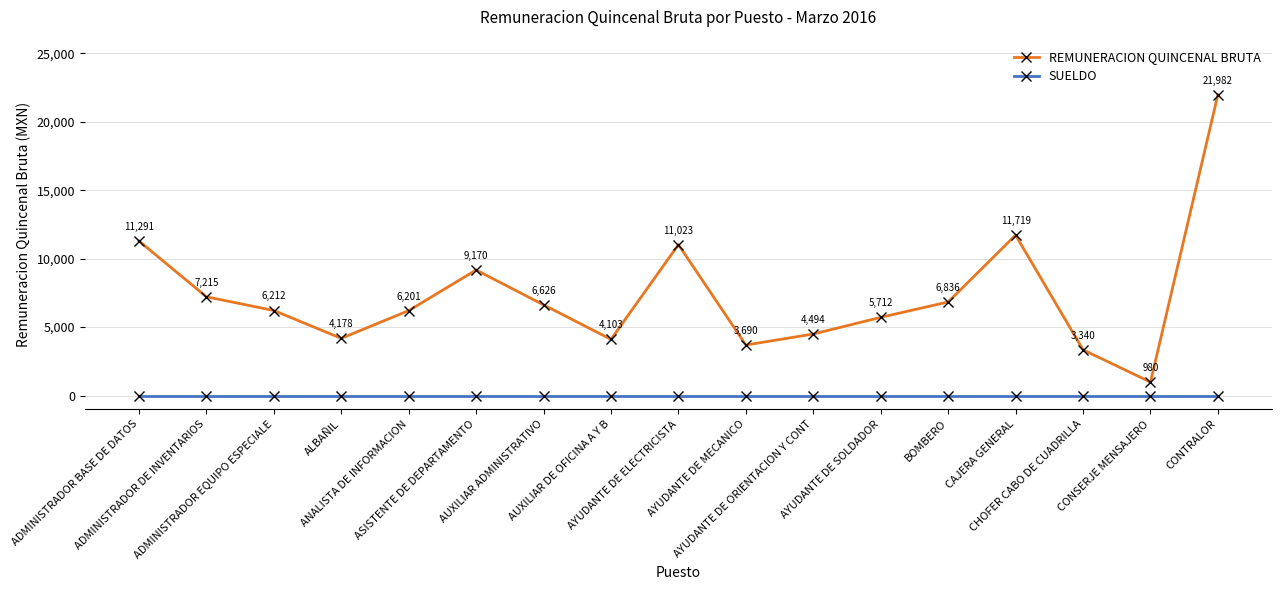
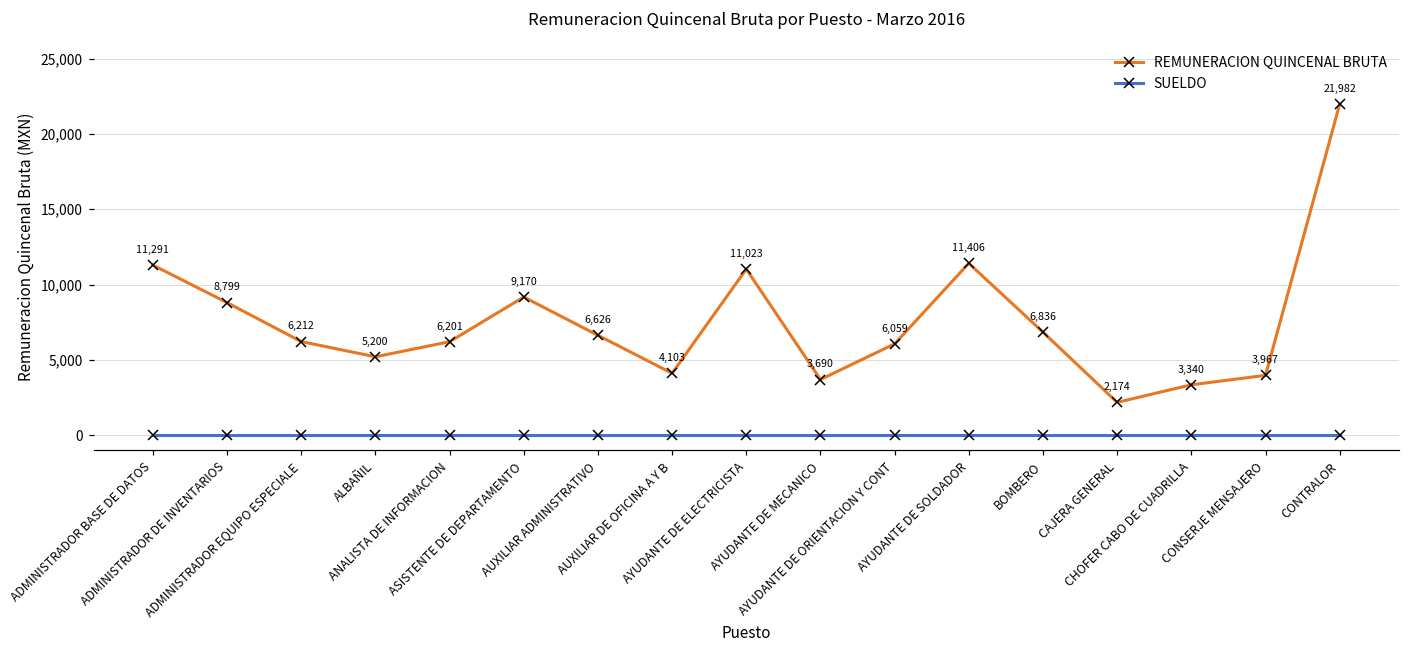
REMUNERACION QUINCENAL BRUTA, ADMINISTRADOR DE INVENTARIOS: 7,215 -> 8,799
REMUNERACION QUINCENAL BRUTA, ALBAÑIL: 4,178 -> 5,200
REMUNERACION QUINCENAL BRUTA, AYUDANTE DE ORIENTACION Y CONT: 4,494 -> 6,059
REMUNERACION QUINCENAL BRUTA, AYUDANTE DE SOLDADOR: 5,712 -> 11,406
REMUNERACION QUINCENAL BRUTA, CAJERA GENERAL: 11,719 -> 2,174
REMUNERACION QUINCENAL BRUTA, CONSERJE MENSAJERO: 980 -> 3,967
